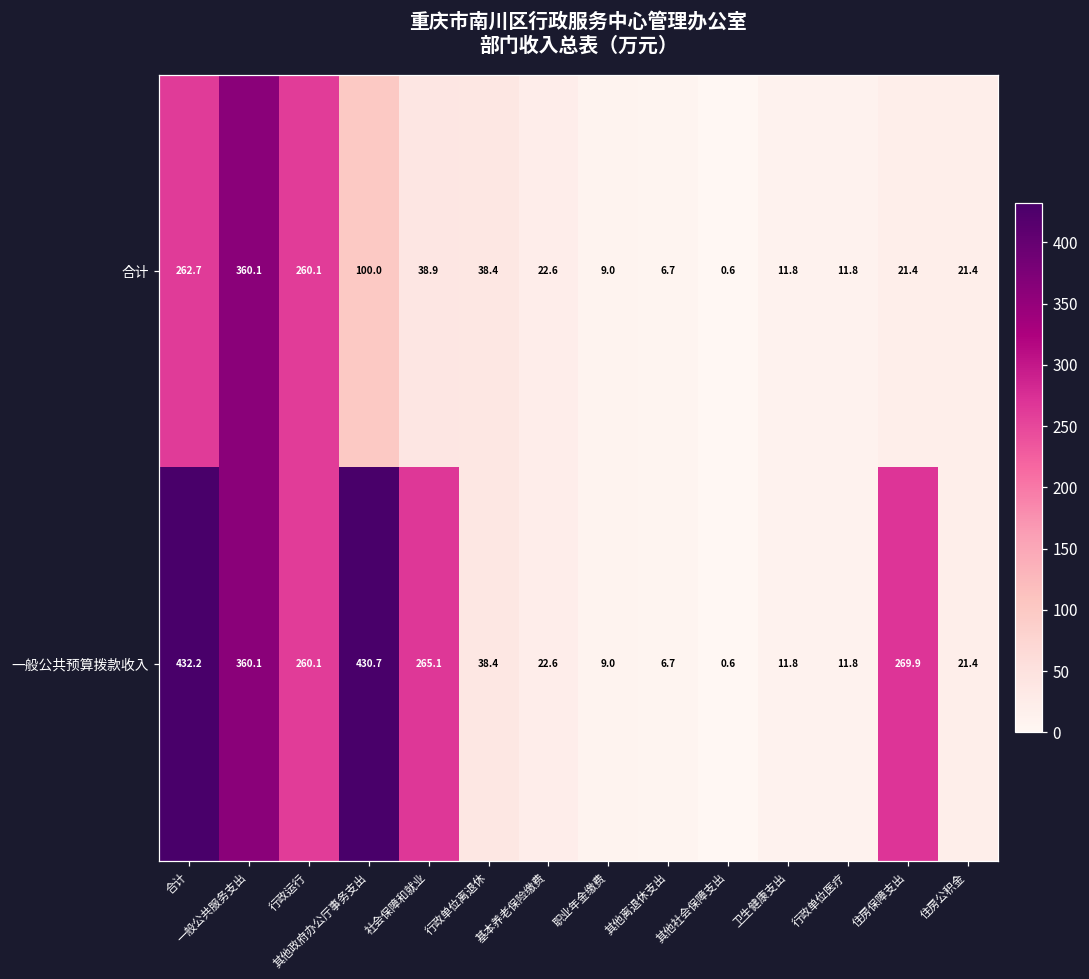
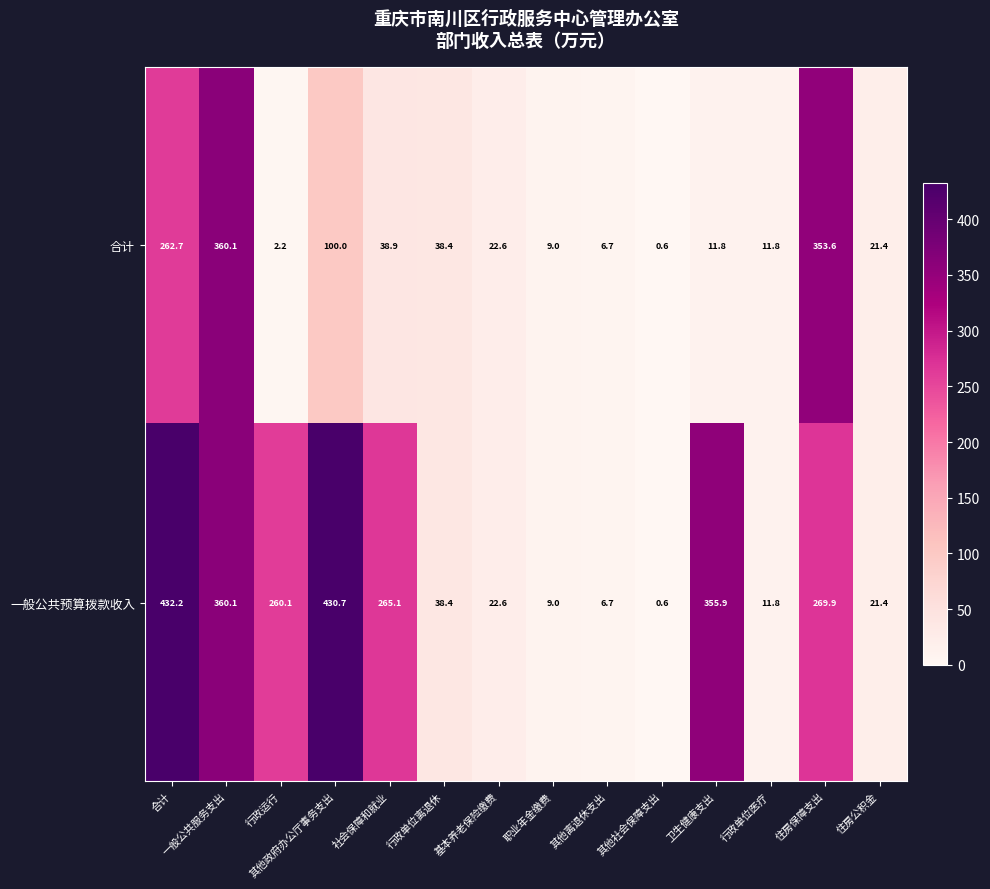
合计, 行政运行: 260.1 -> 2.2
合计, 住房保障支出: 21.4 -> 353.6
一般公共预算拨款收入, 卫生健康支出: 11.8 -> 355.9
